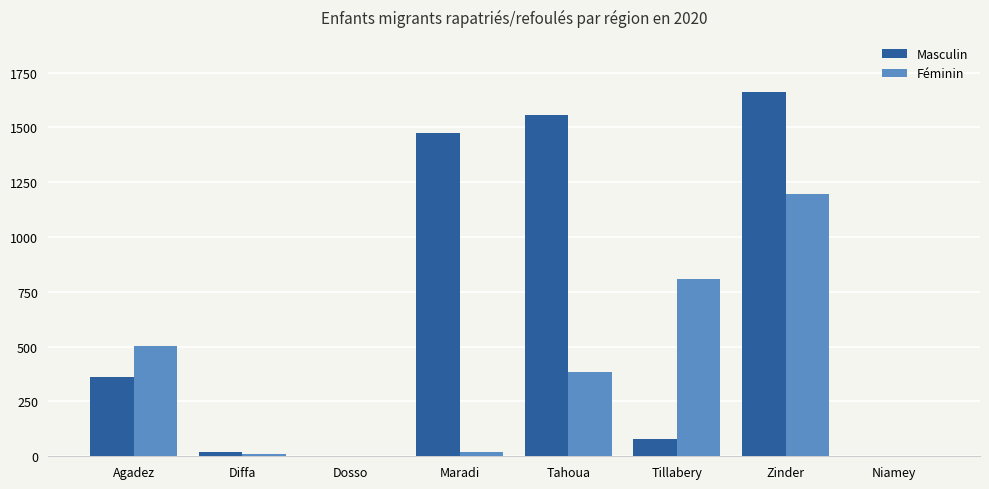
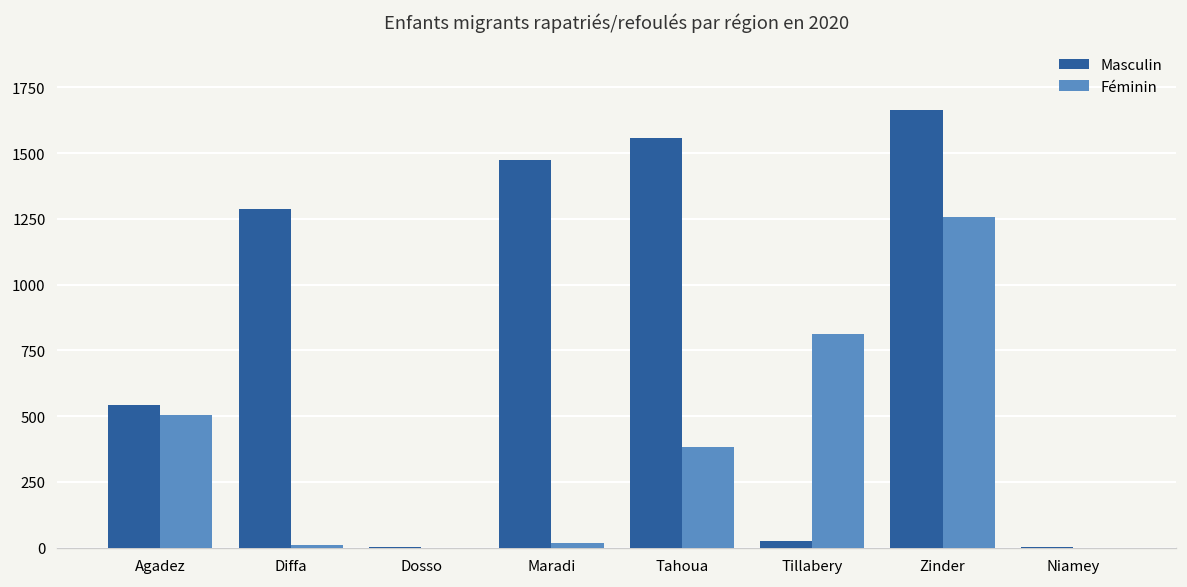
Masculin, Agadez: 360 -> 540
Masculin, Diffa: 20 -> 1290
Masculin, Tillabery: 80 -> 30
Féminin, Zinder: 1190 -> 1260
